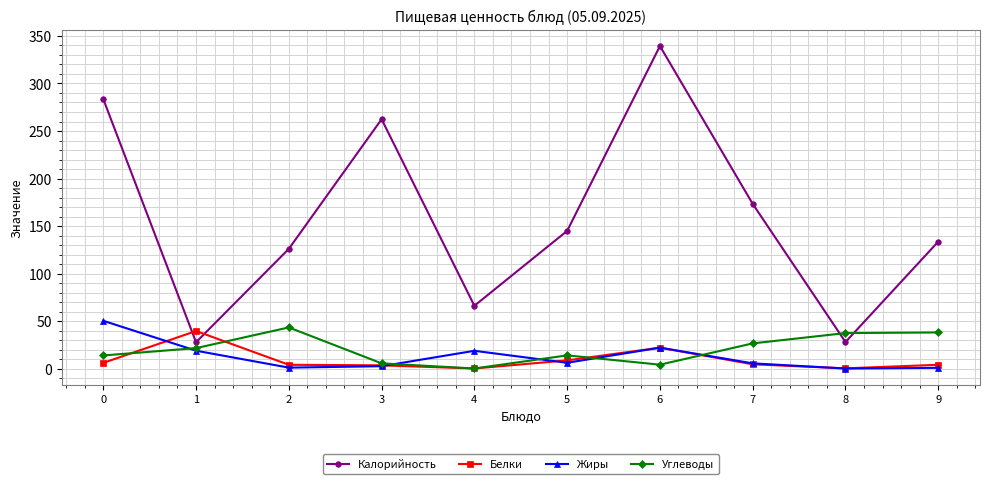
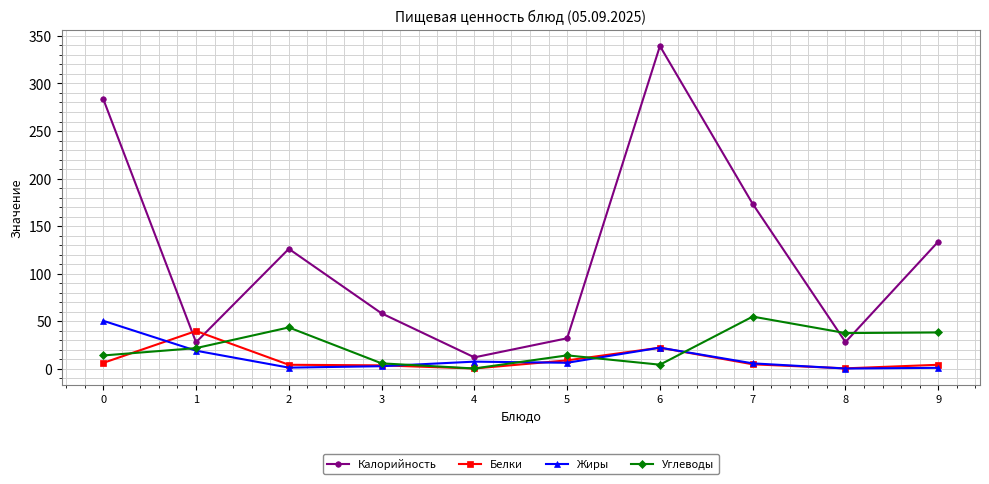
Калорийность, 3: 260 -> 60
Калорийность, 4: 70 -> 10
Жиры, 4: 20 -> 10
Калорийность, 5: 140 -> 30
Углеводы, 7: 30 -> 50
